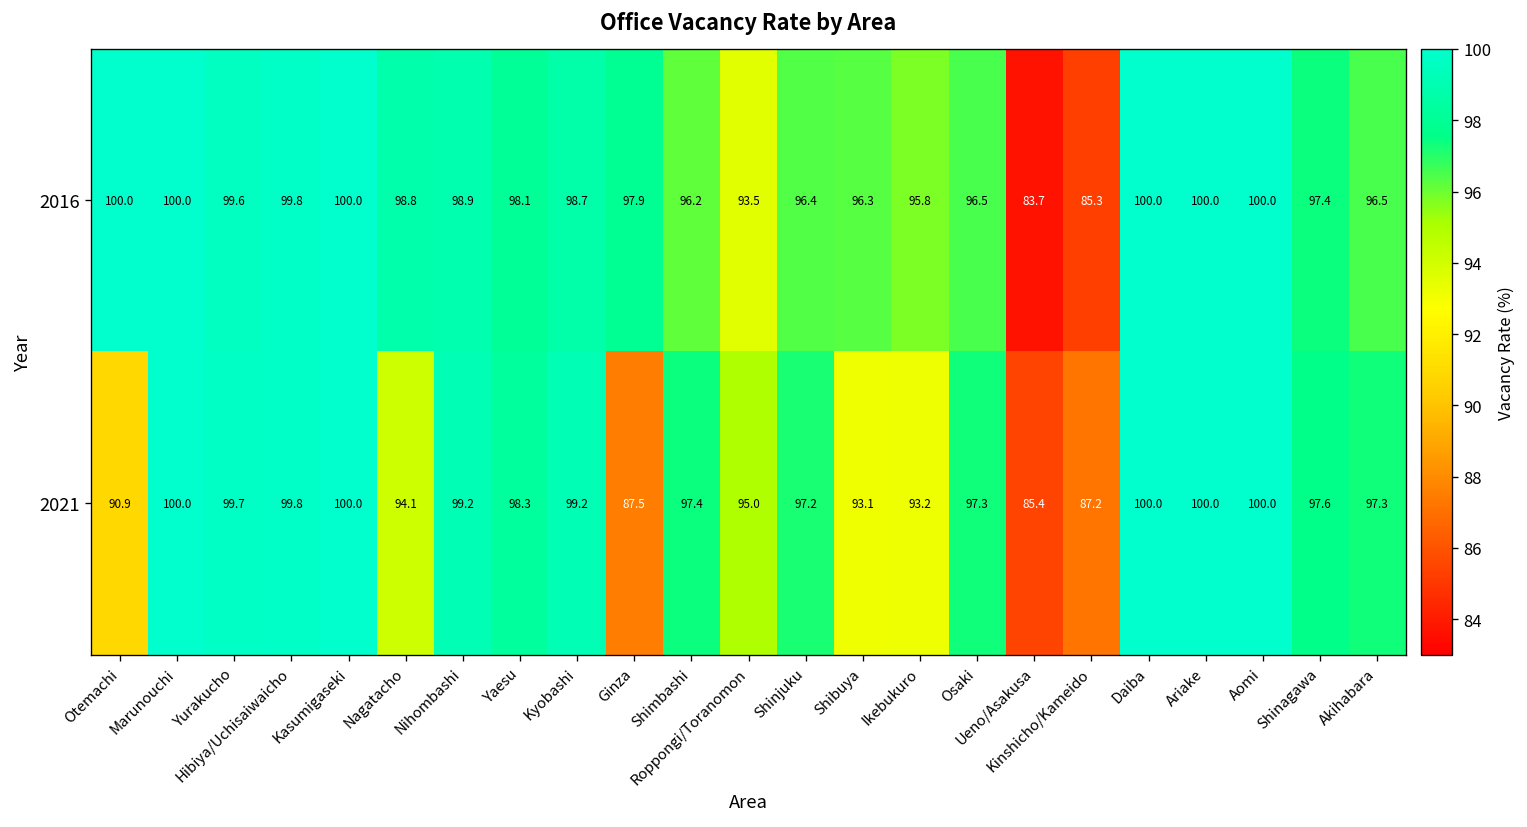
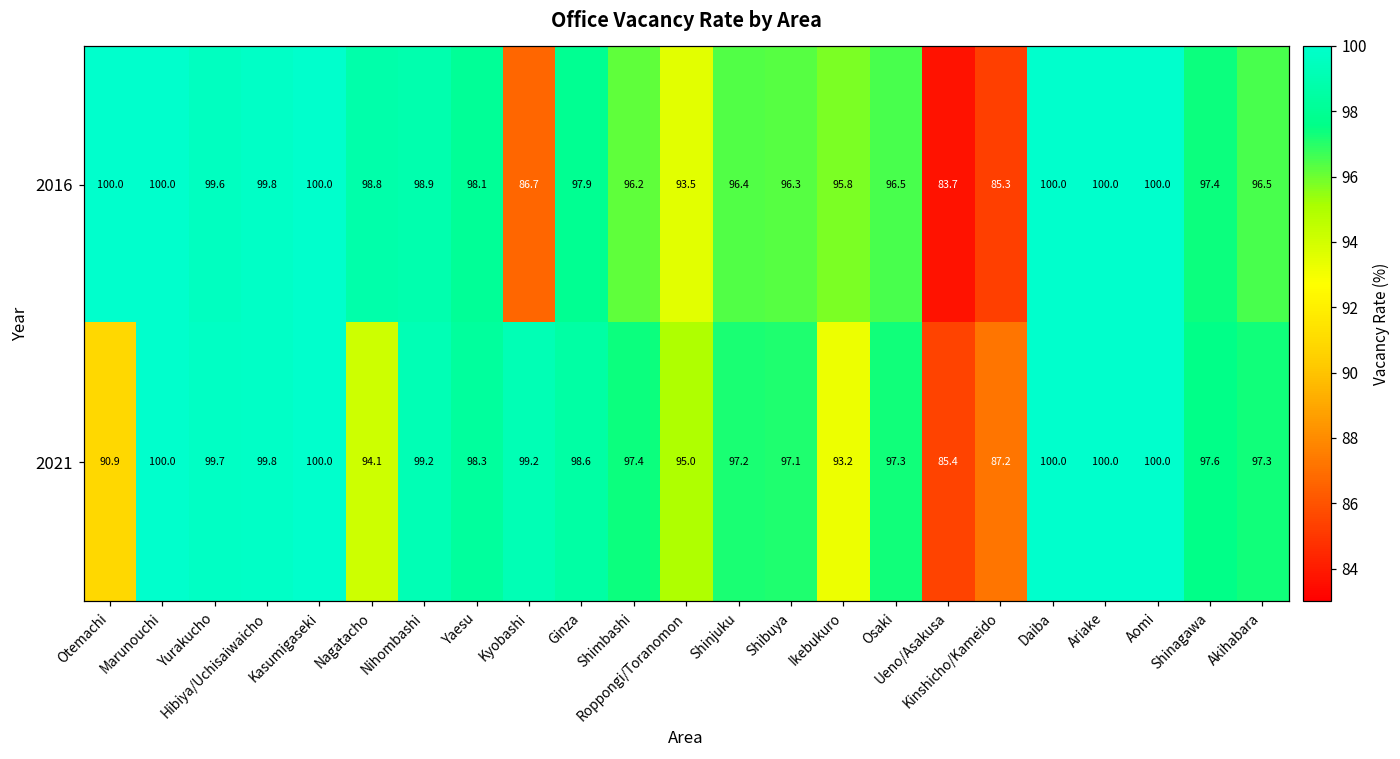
2016, Kyobashi: 98.7 -> 86.7
2021, Ginza: 87.5 -> 98.6
2021, Shibuya: 93.1 -> 97.1
